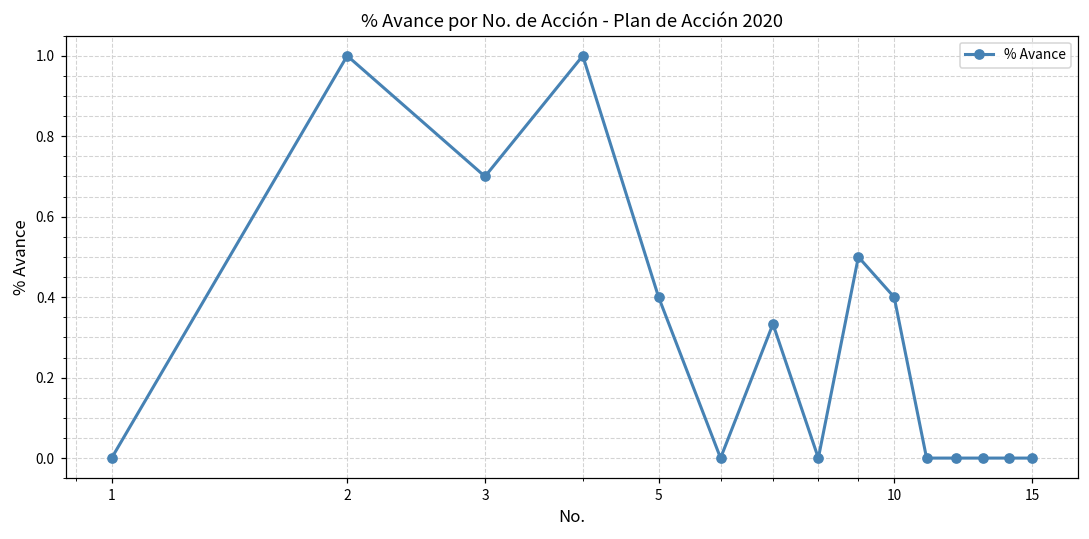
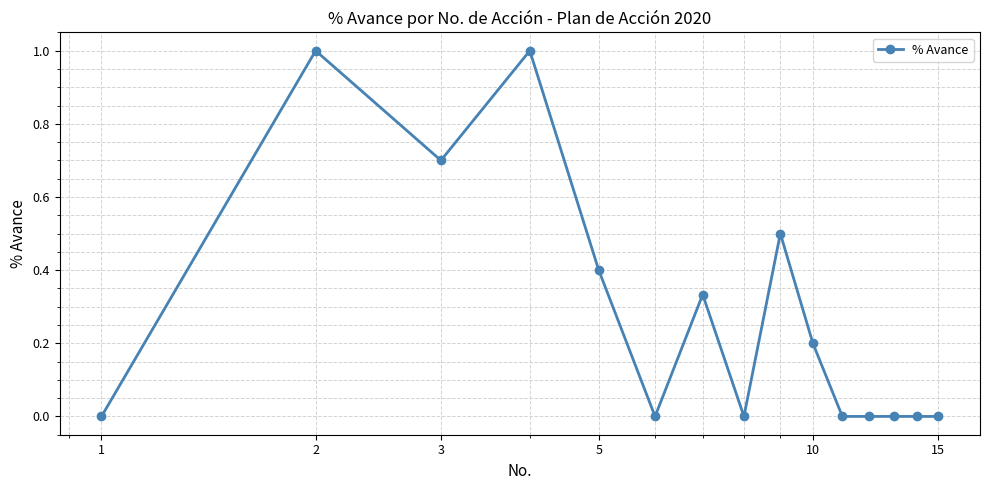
10: 0.4 -> 0.2
